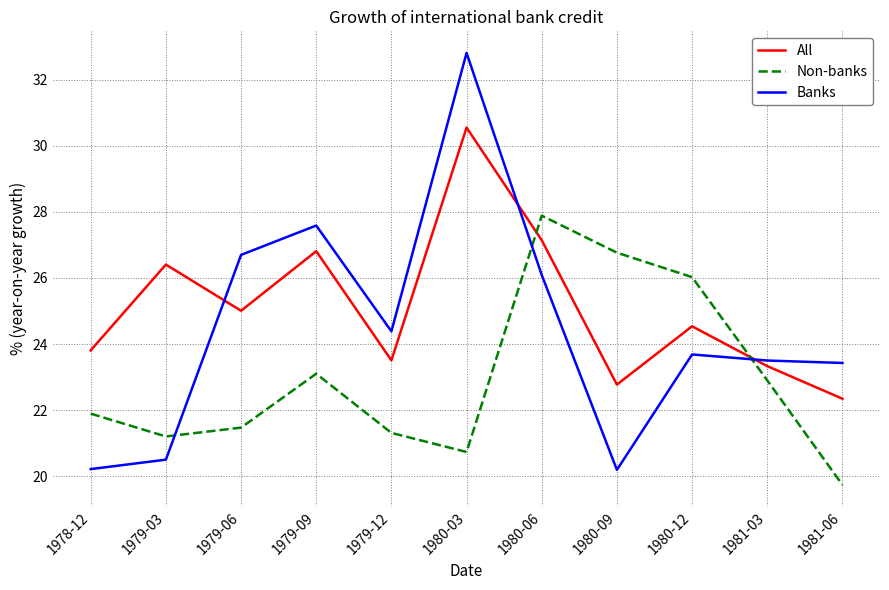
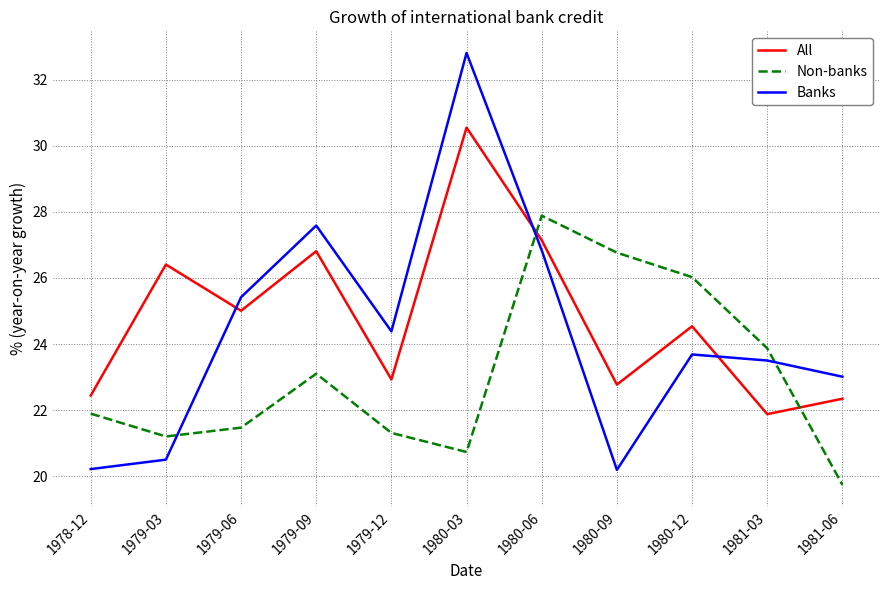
All, 1978-12: 23.8 -> 22.4
Banks, 1979-06: 26.7 -> 25.4
All, 1979-12: 23.5 -> 22.9
Banks, 1980-06: 26.1 -> 26.8
All, 1981-03: 23.3 -> 21.9
Non-banks, 1981-03: 22.9 -> 23.9
Banks, 1981-06: 23.4 -> 23.0
